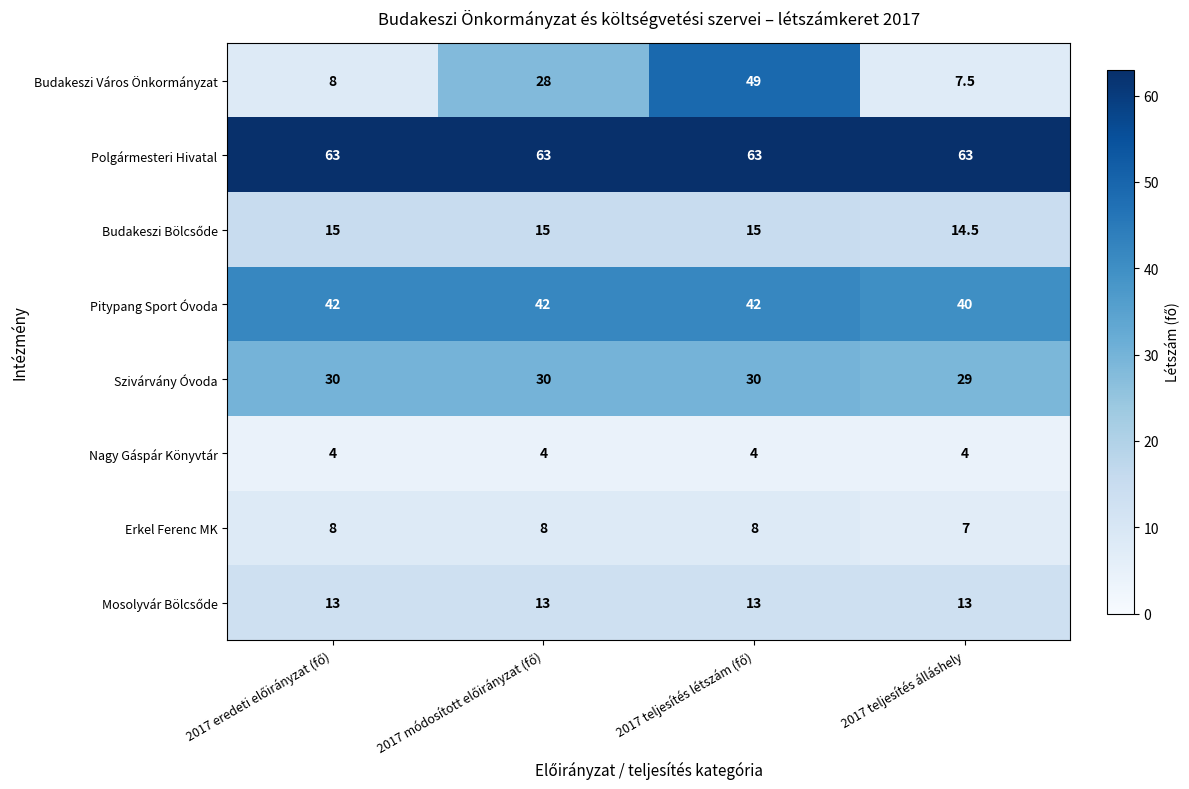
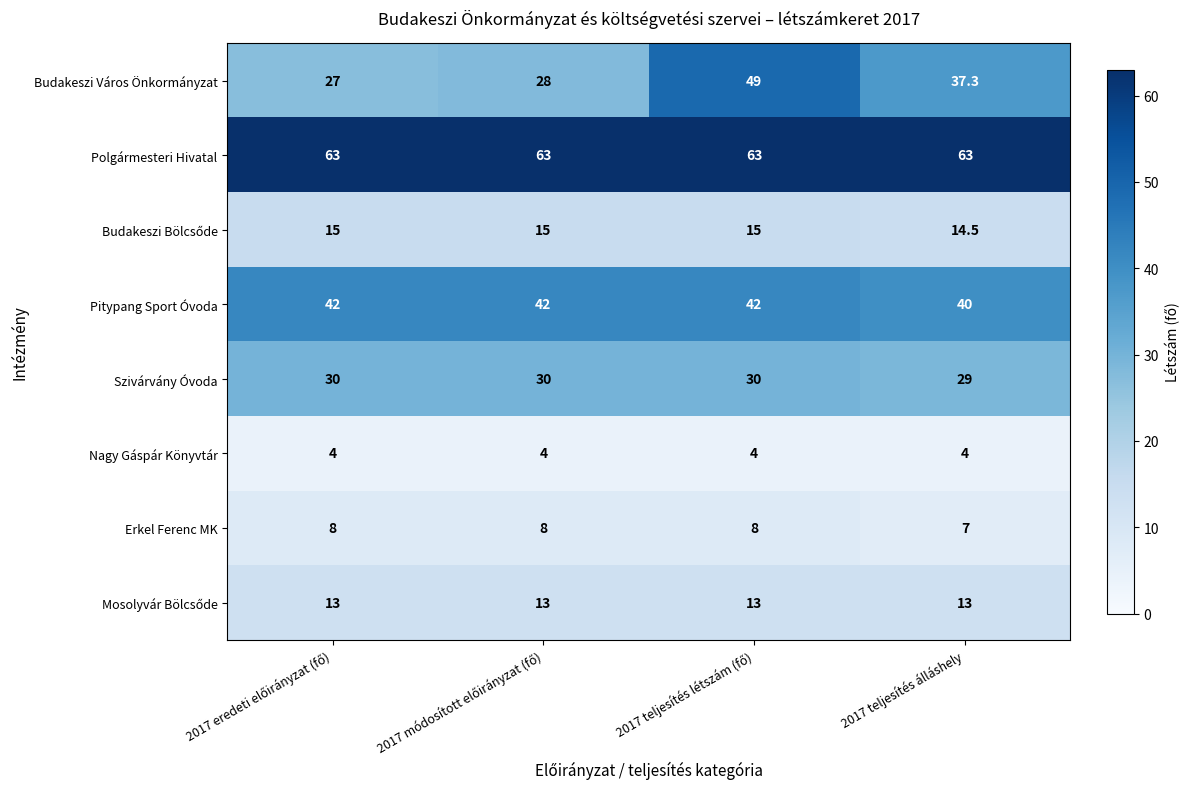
Budakeszi Város Önkormányzat, 2017 eredeti előirányzat (fő): 8 -> 27
Budakeszi Város Önkormányzat, 2017 teljesítés álláshely: 7.5 -> 37.3
